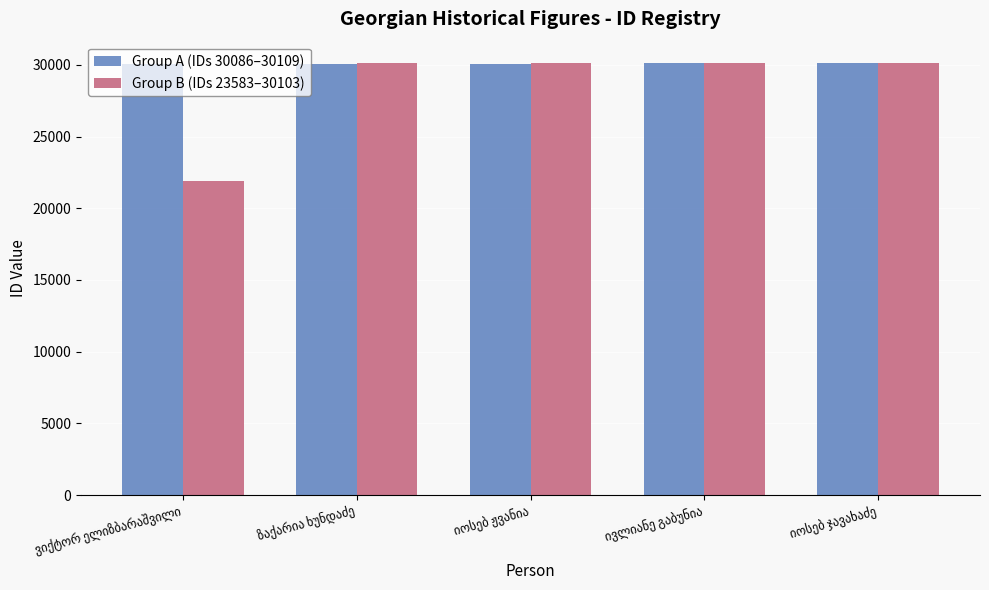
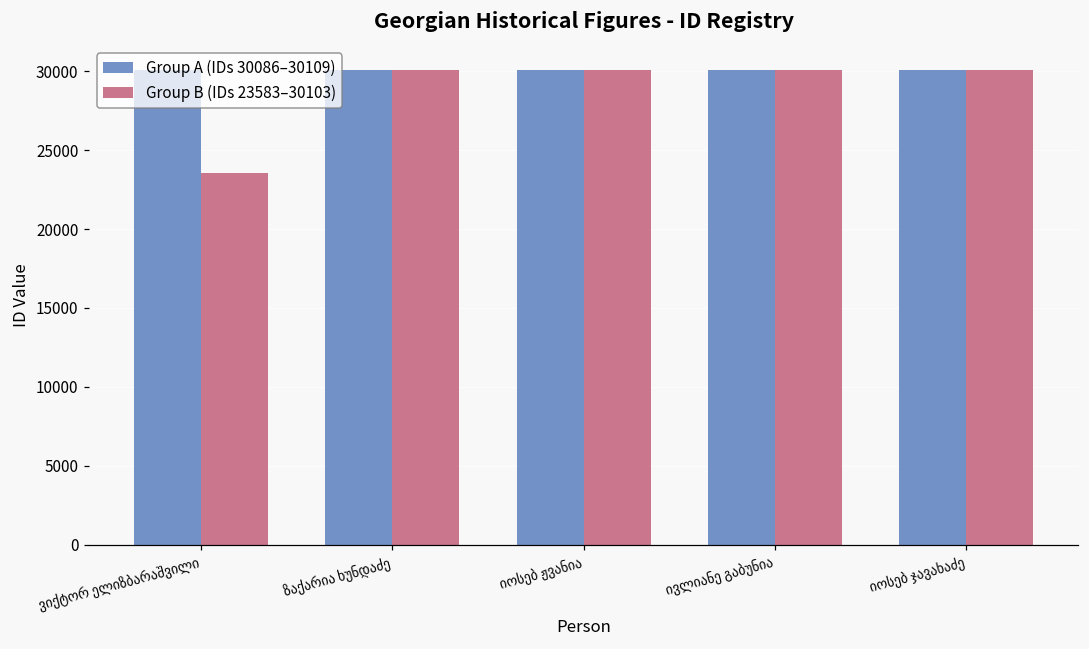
Group B (IDs 23583–30103), ვიქტორ ელიზბარაშვილი: 21900 -> 23600
